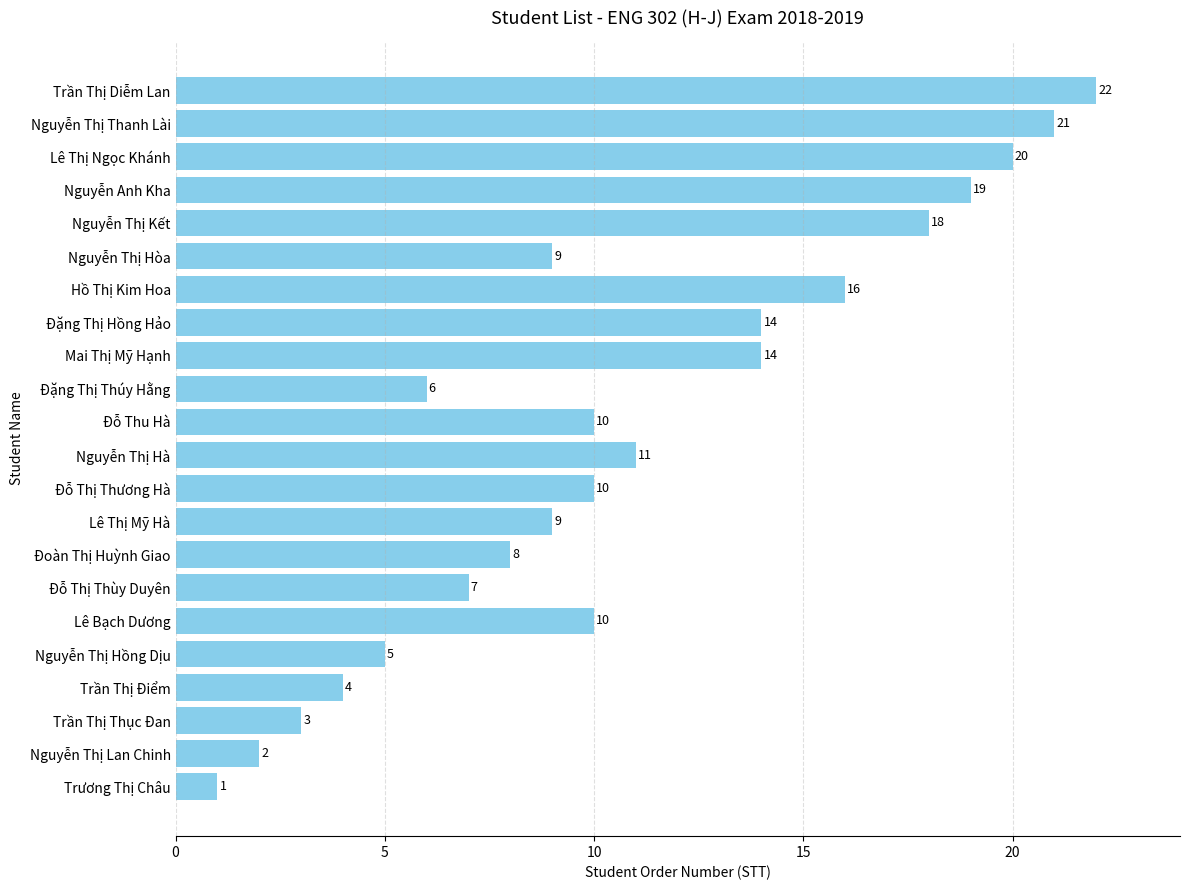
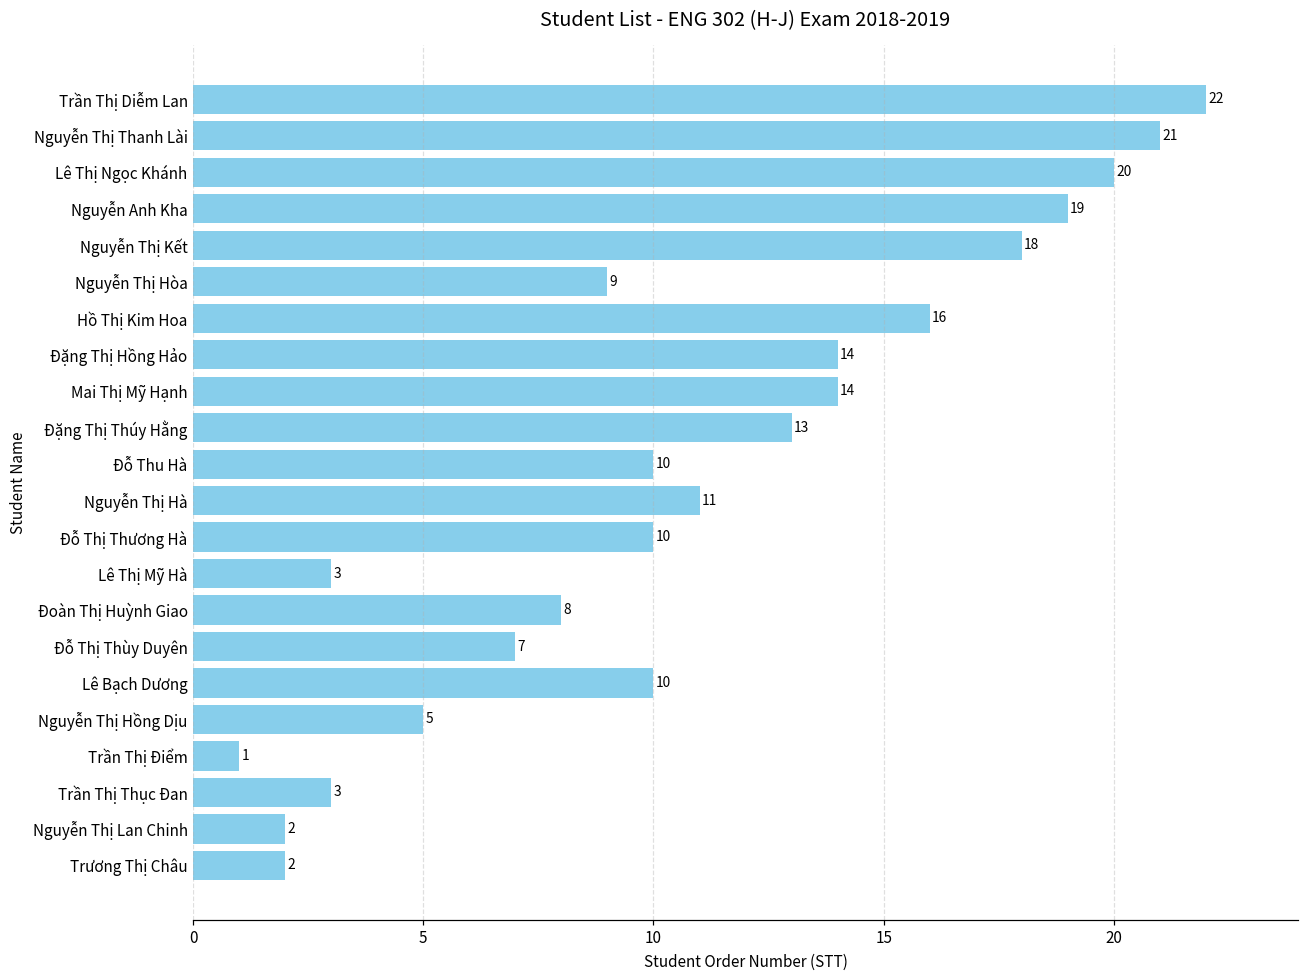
Đặng Thị Thúy Hằng: 6 -> 13
Lê Thị Mỹ Hà: 9 -> 3
Trần Thị Điểm: 4 -> 1
Trương Thị Châu: 1 -> 2
